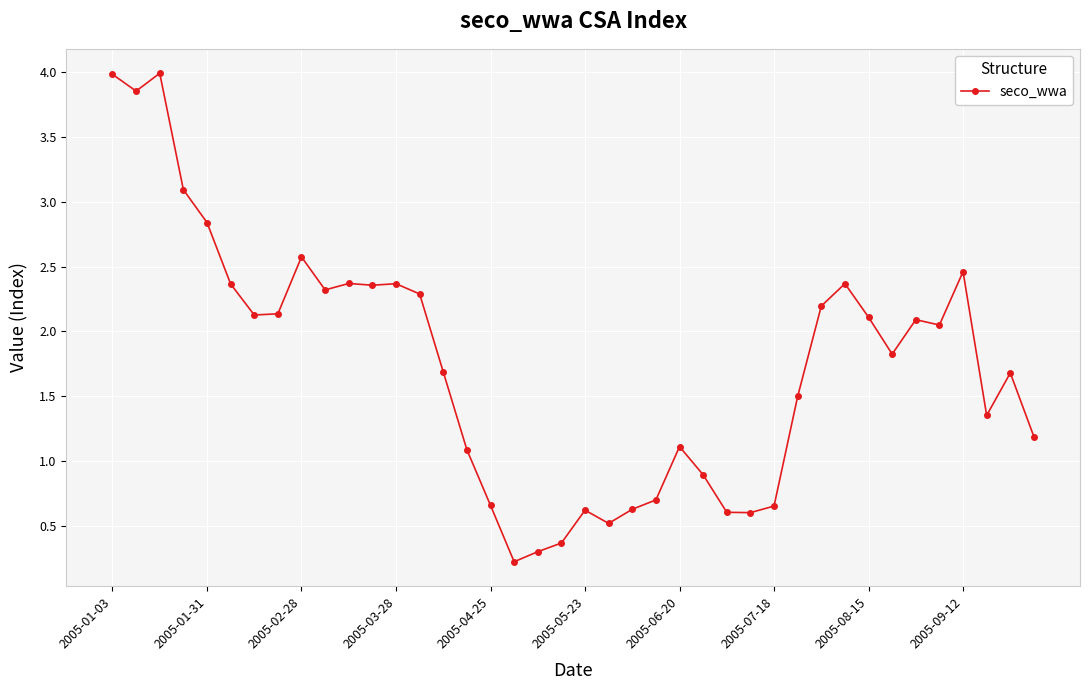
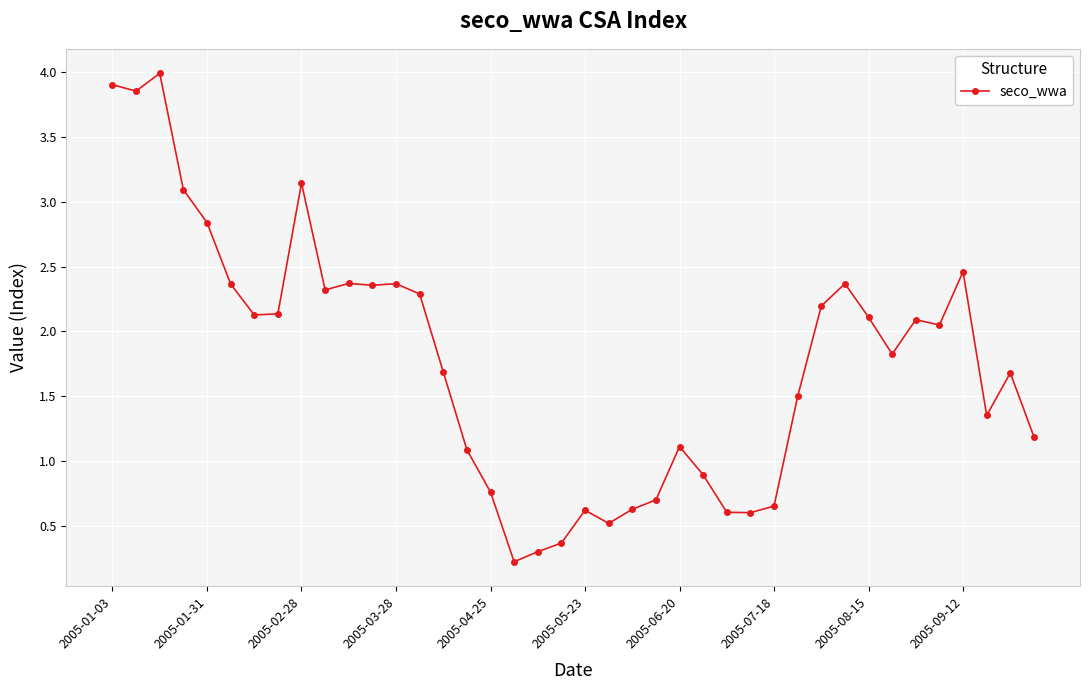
2005-01-03: 3.98 -> 3.90
2005-02-28: 2.57 -> 3.14
2005-04-25: 0.66 -> 0.76
